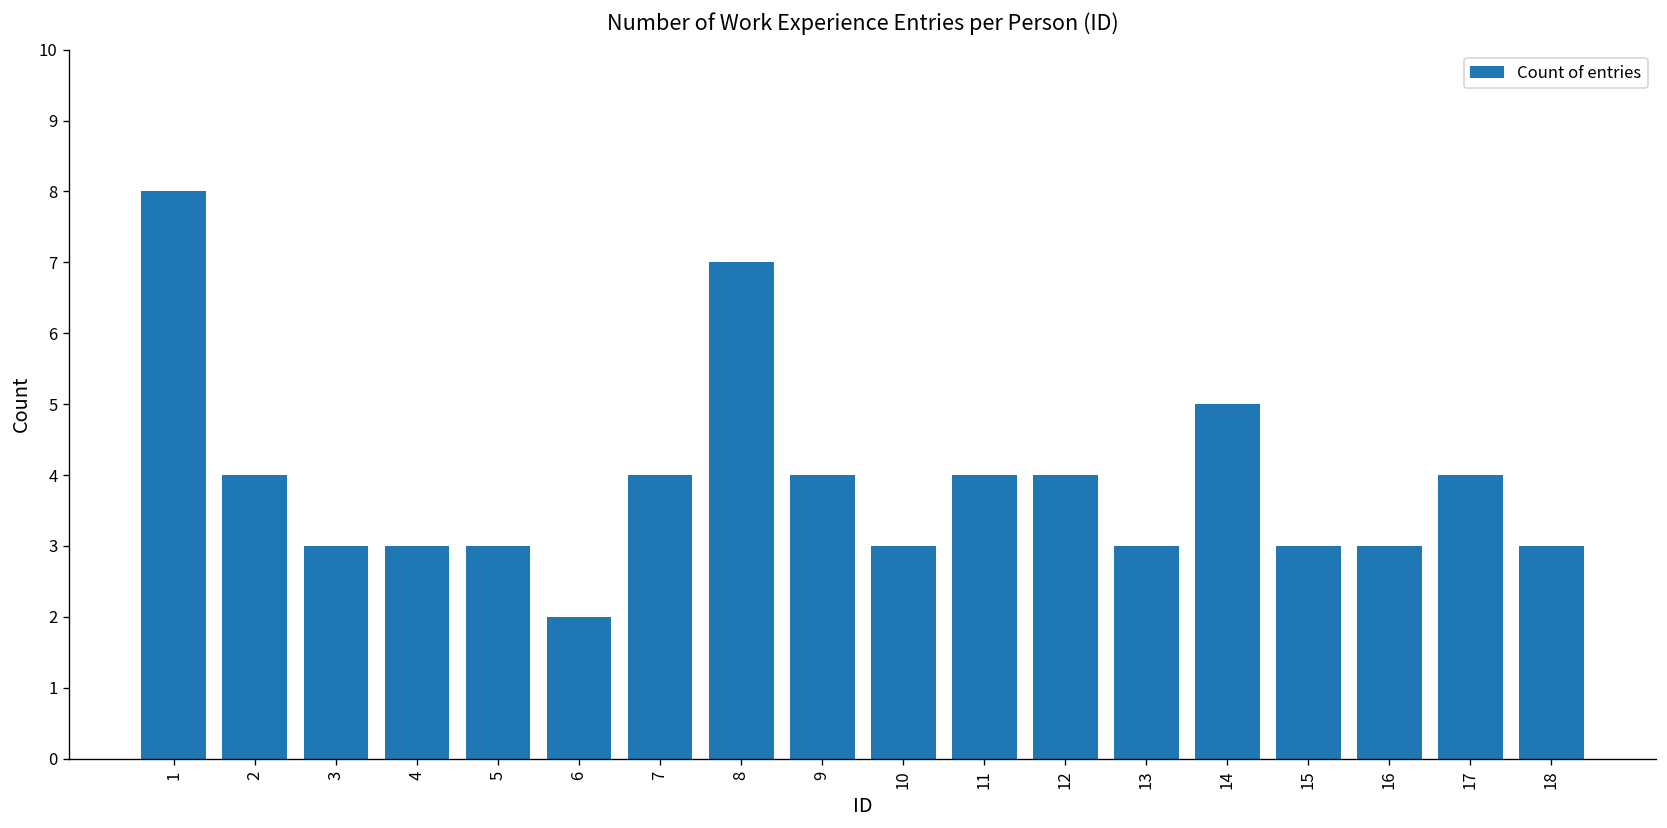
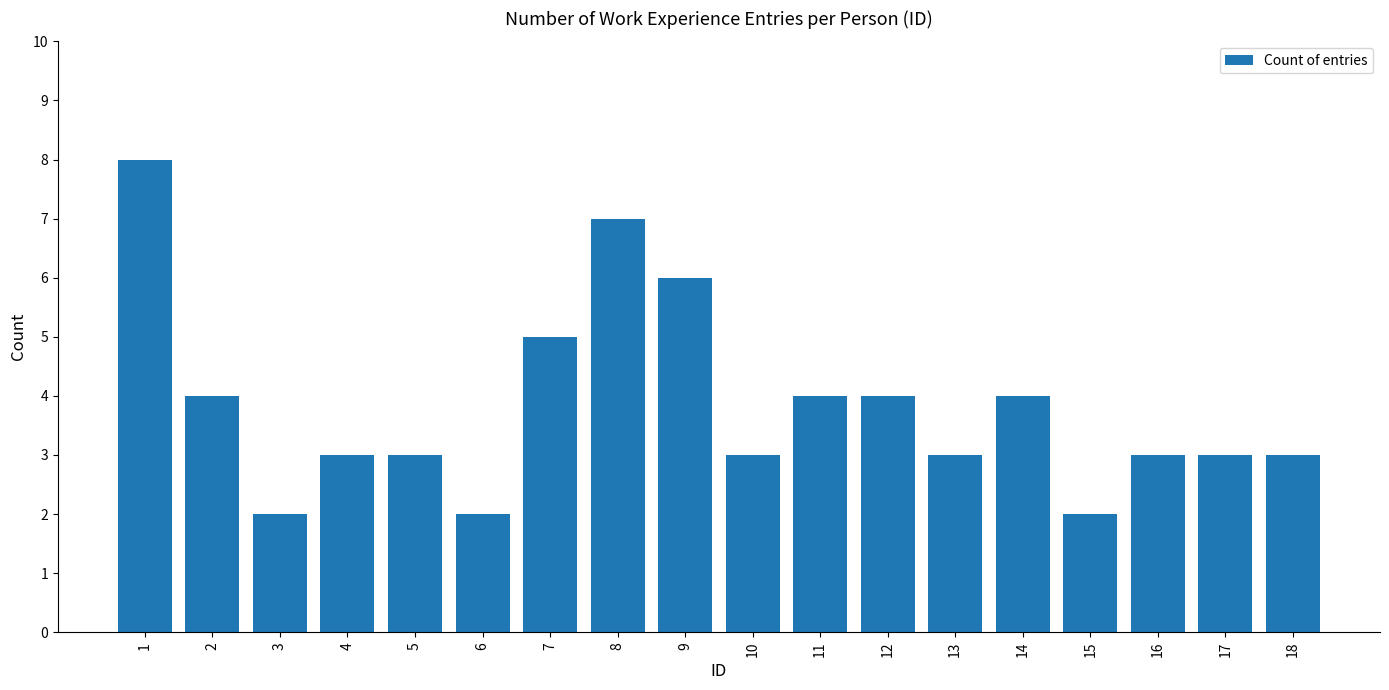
3: 3 -> 2
7: 4 -> 5
9: 4 -> 6
14: 5 -> 4
15: 3 -> 2
17: 4 -> 3
